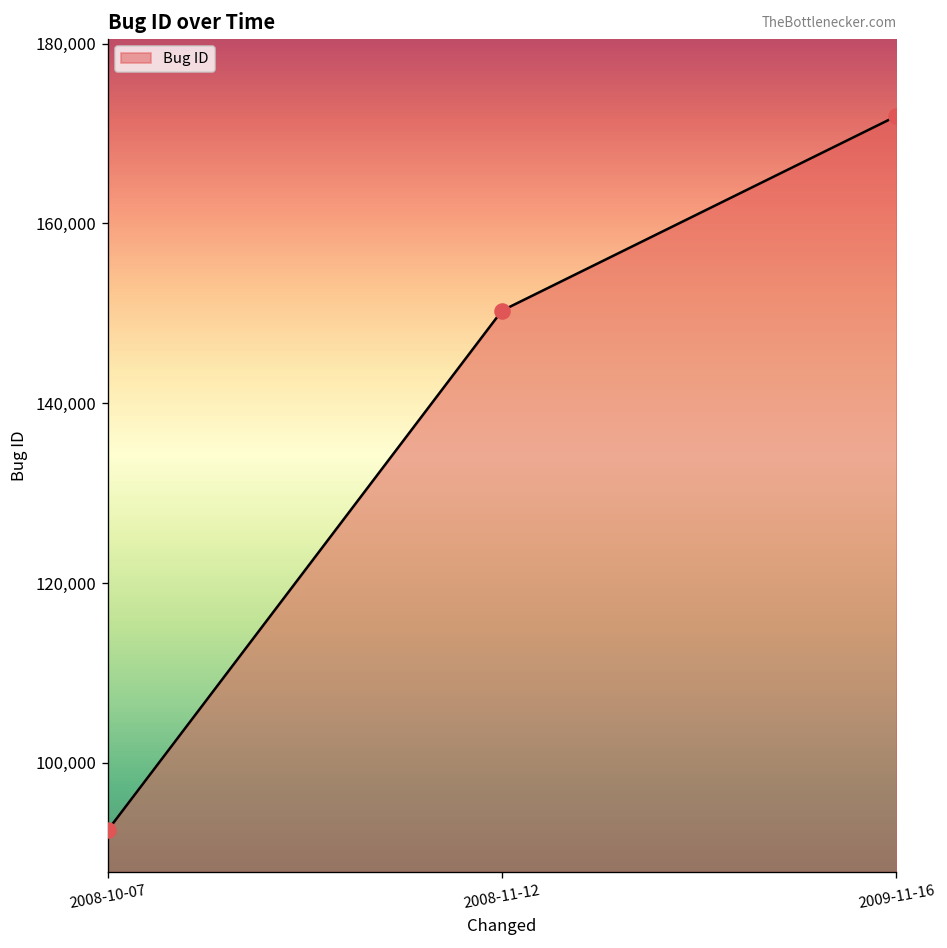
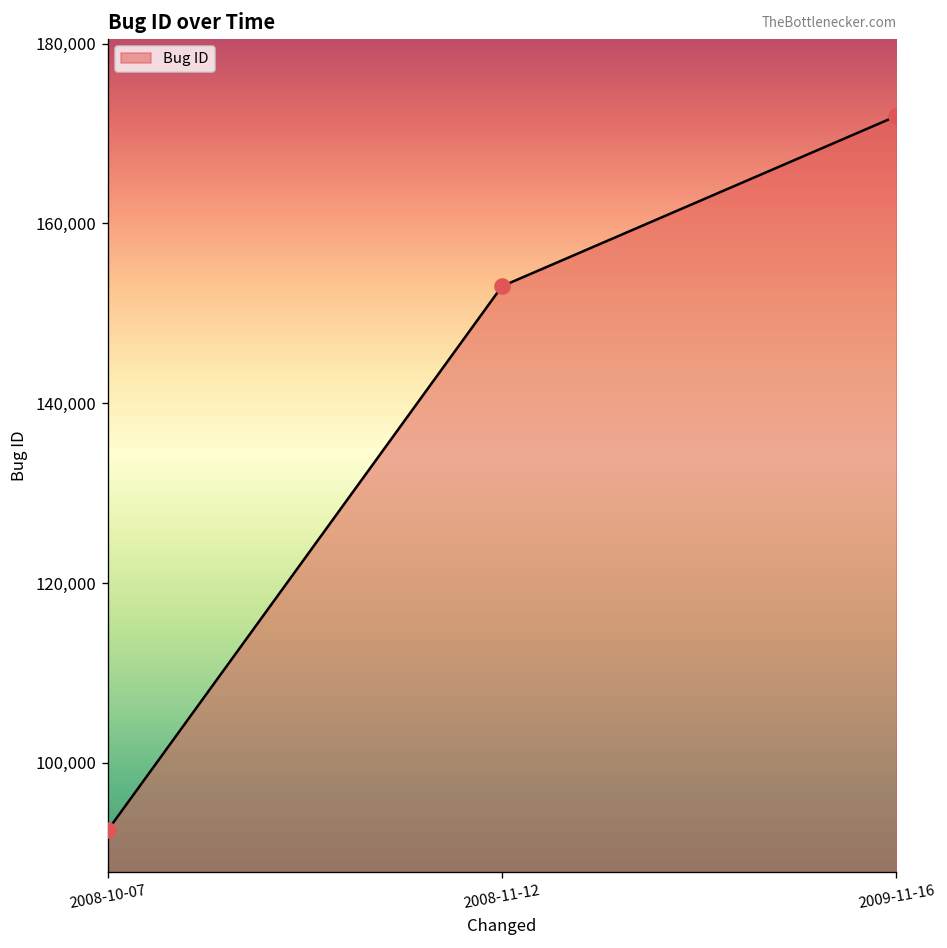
2008-11-12: 150,000 -> 153,000
